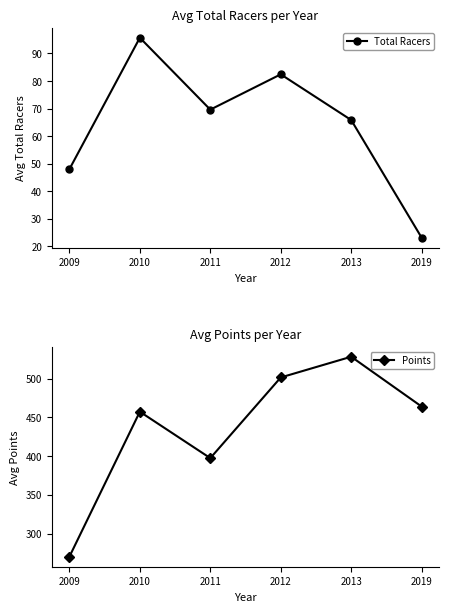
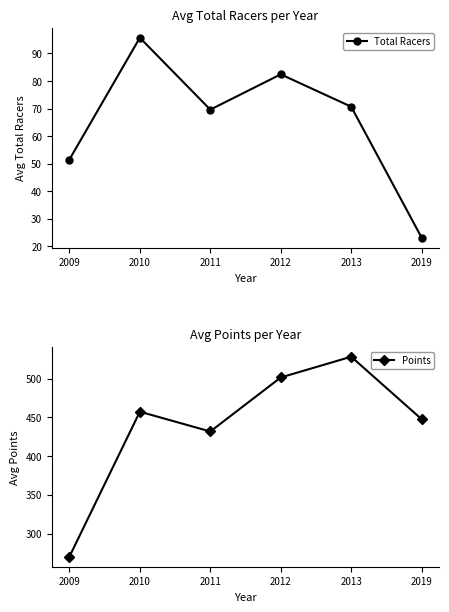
Avg Total Racers per Year, 2009: 48 -> 52
Avg Total Racers per Year, 2013: 66 -> 71
Avg Points per Year, 2011: 400 -> 430
Avg Points per Year, 2019: 460 -> 450
